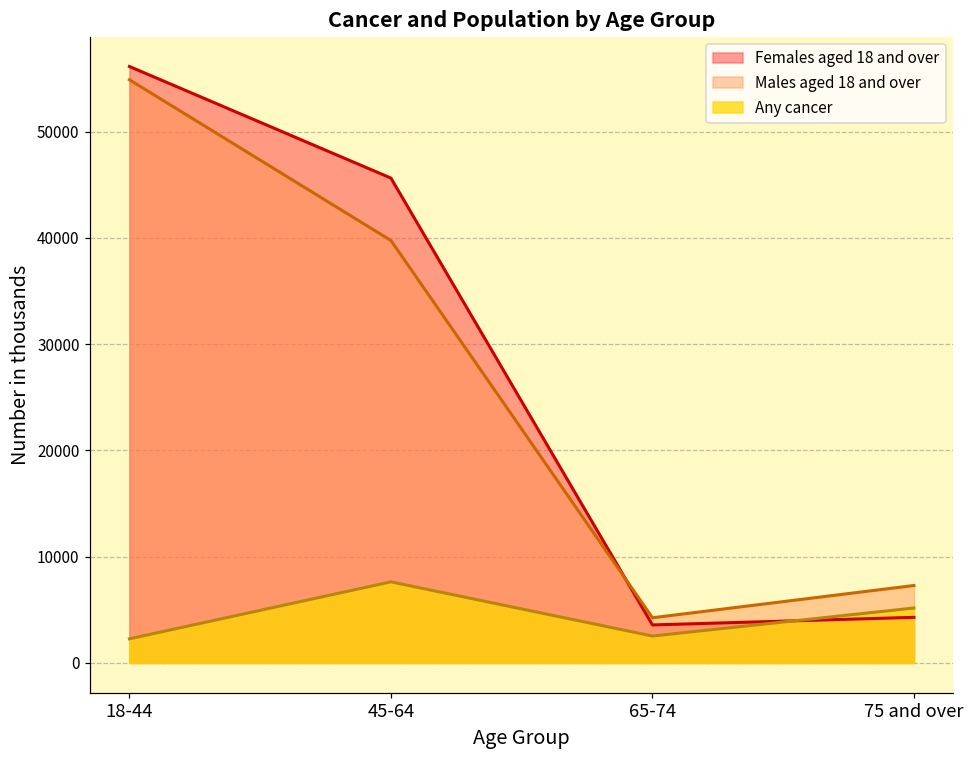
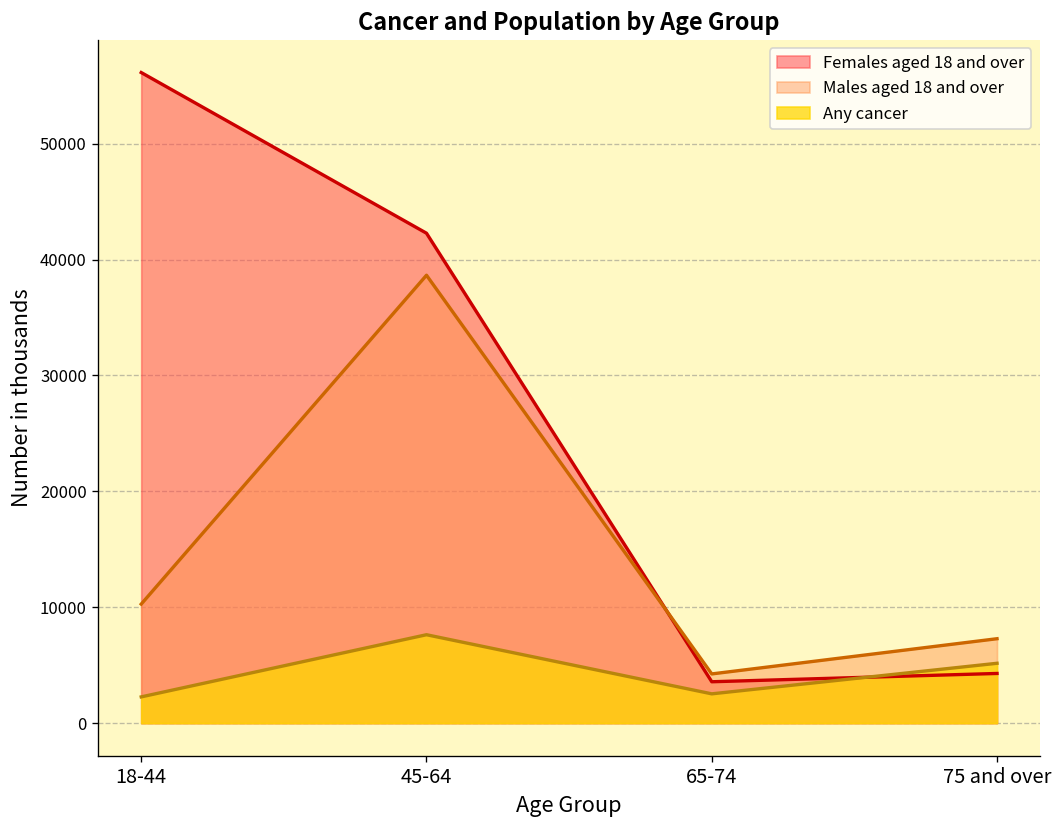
Males aged 18 and over, 18-44: 55000 -> 10000
Females aged 18 and over, 45-64: 46000 -> 42000
Males aged 18 and over, 45-64: 40000 -> 39000
